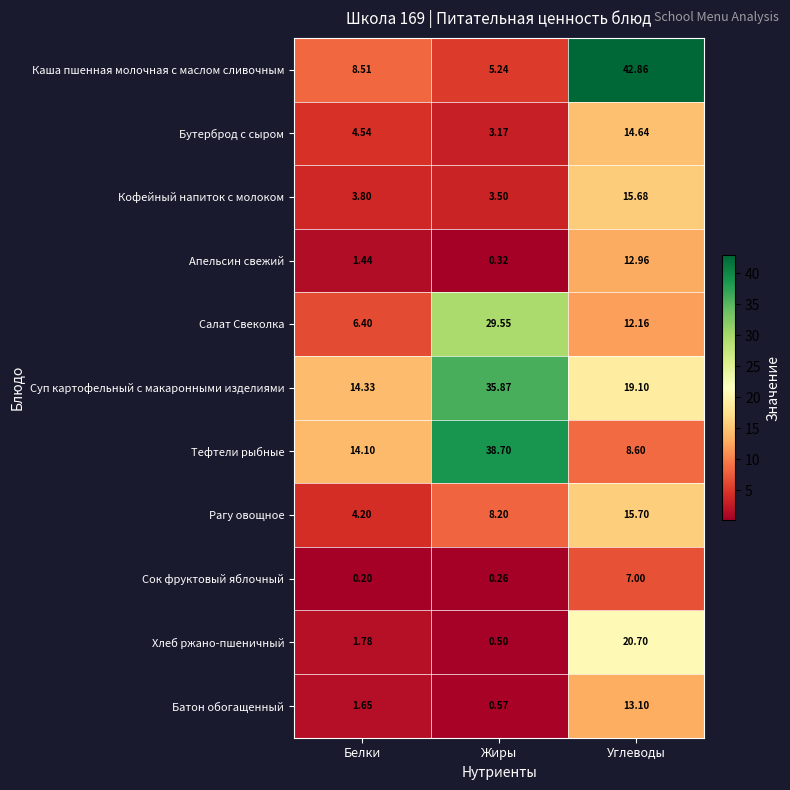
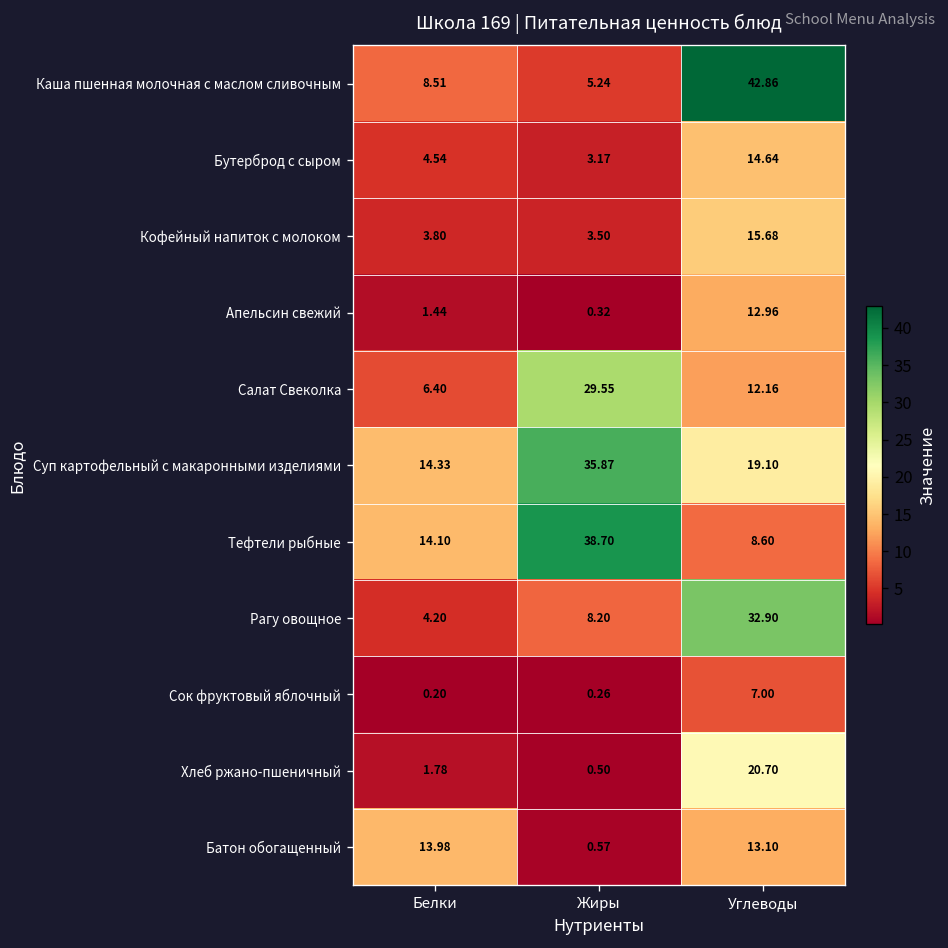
Рагу овощное, Углеводы: 15.70 -> 32.90
Батон обогащенный, Белки: 1.65 -> 13.98
